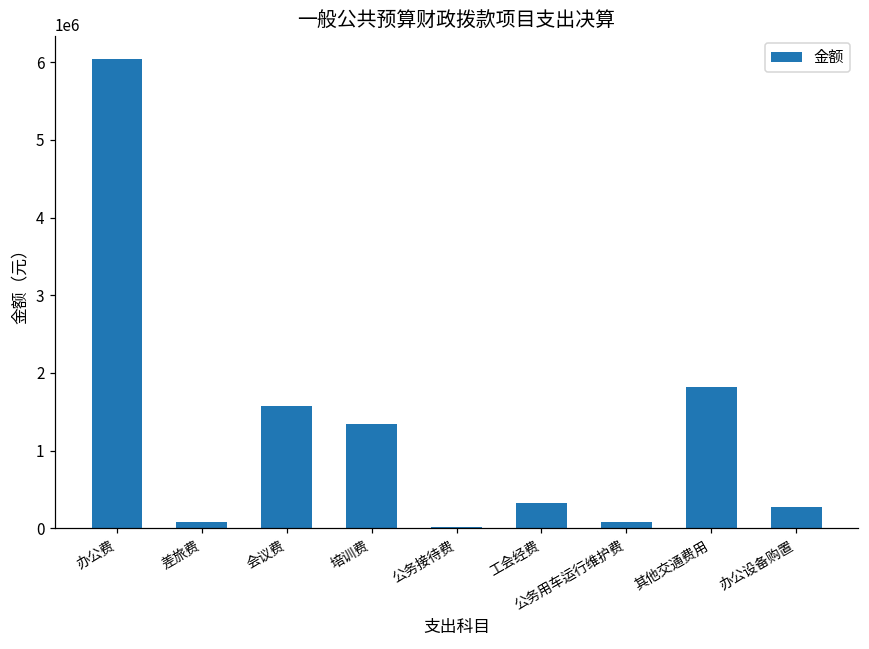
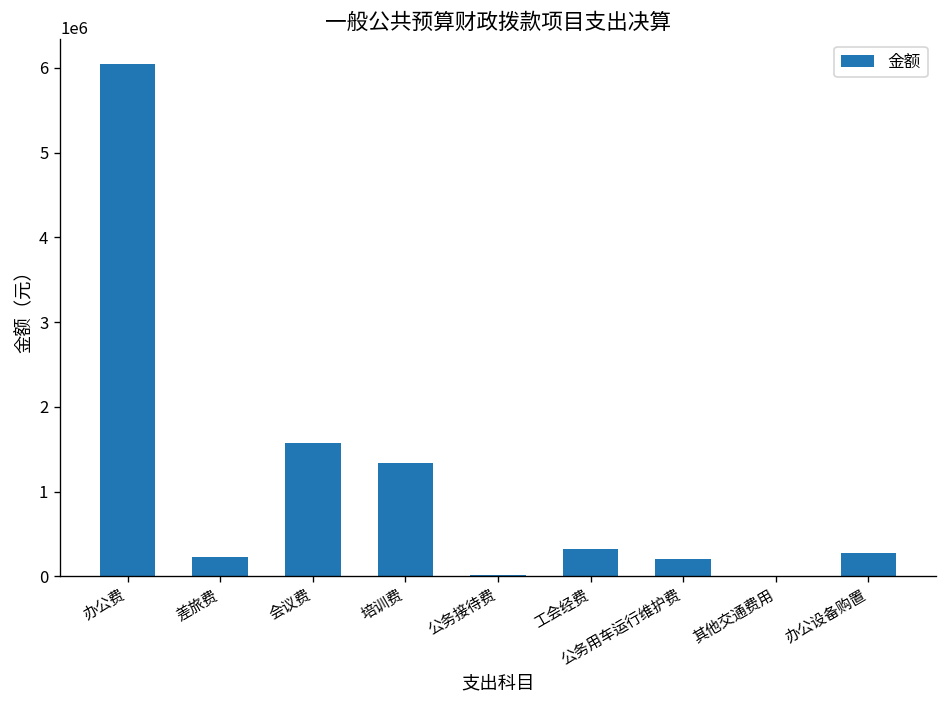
差旅费: 100000 -> 200000
公务用车运行维护费: 100000 -> 200000
其他交通费用: 1800000 -> 0
